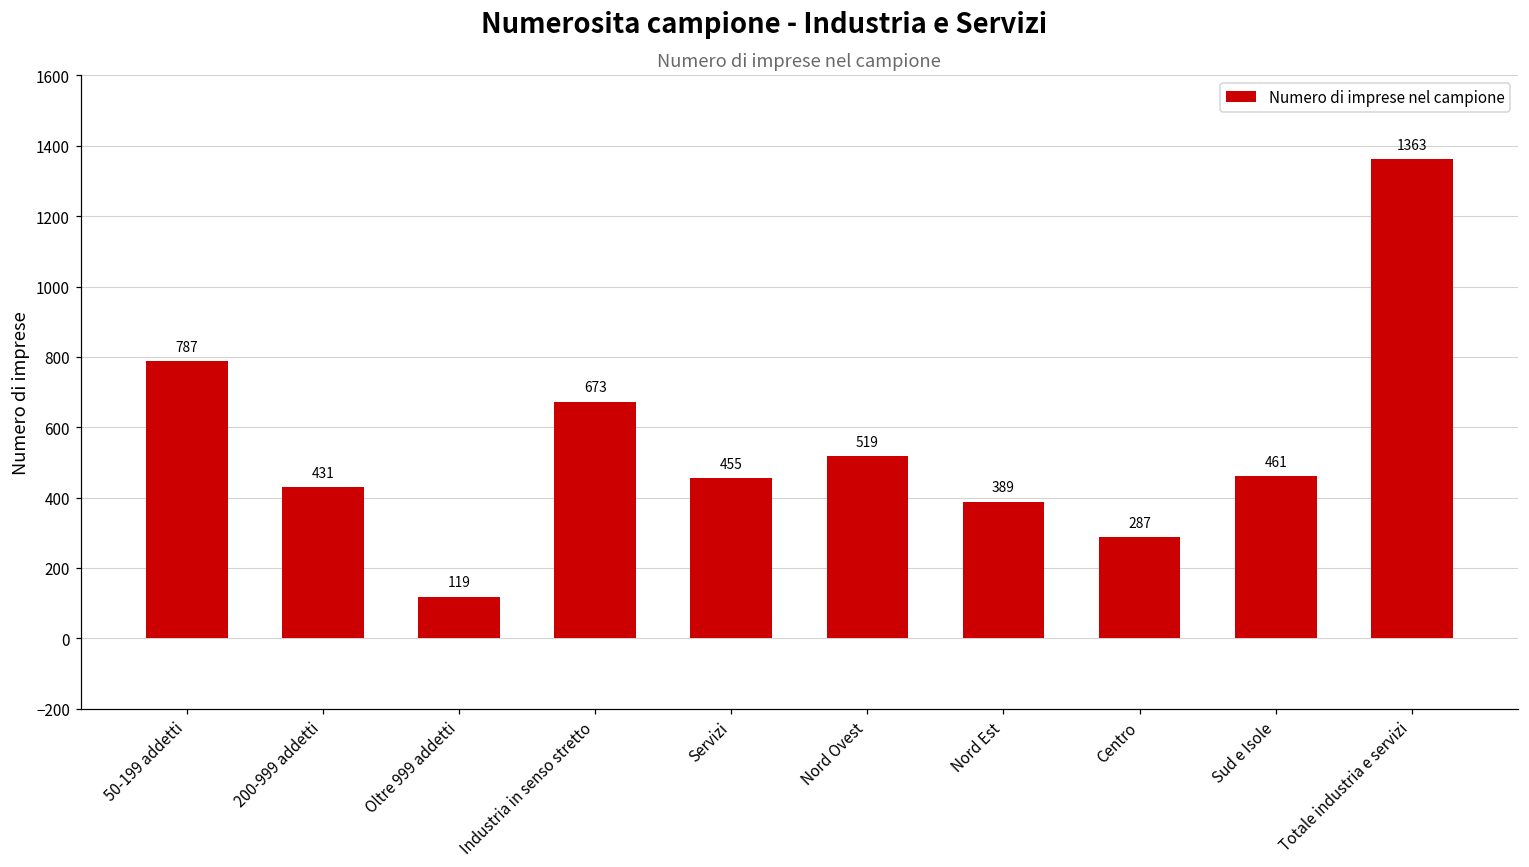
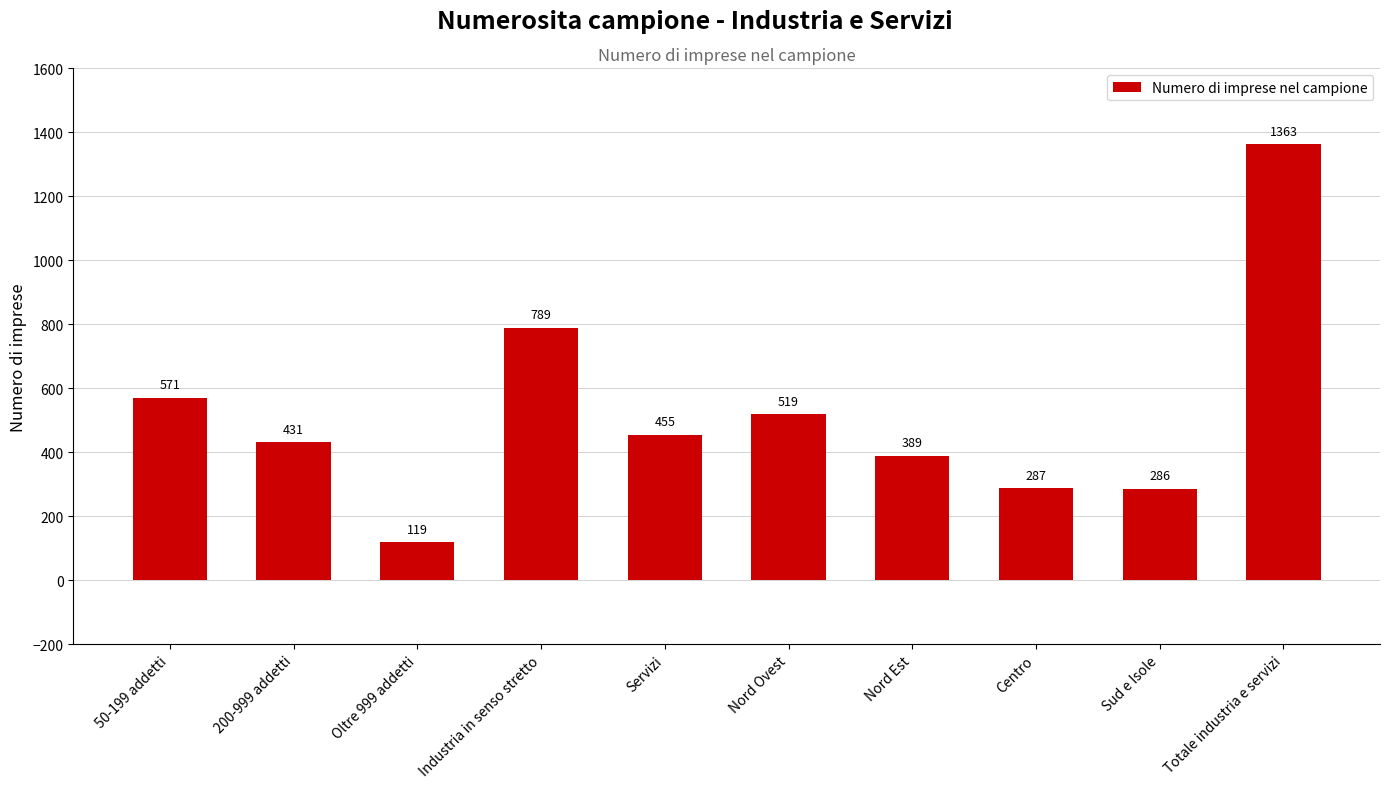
50-199 addetti: 787 -> 571
Industria in senso stretto: 673 -> 789
Sud e Isole: 461 -> 286
